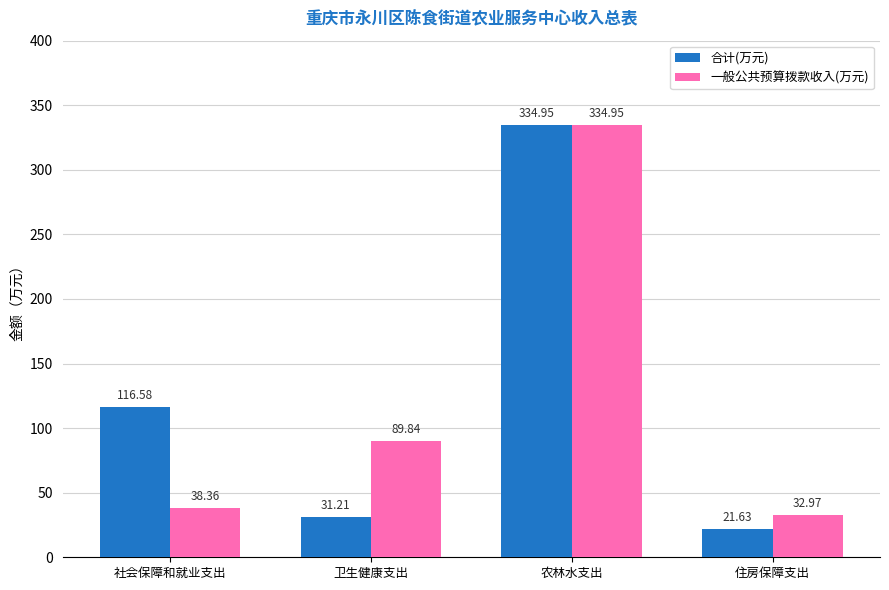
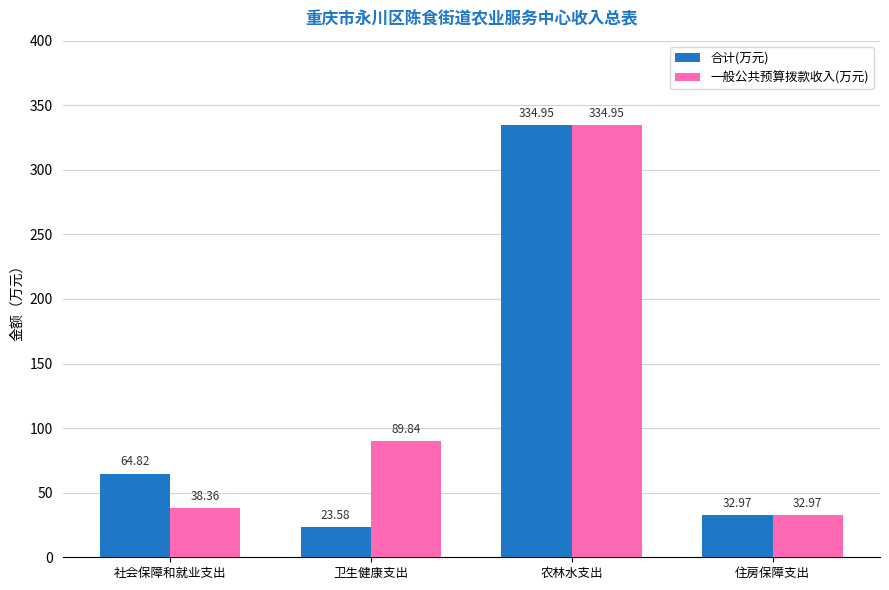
合计(万元), 社会保障和就业支出: 116.58 -> 64.82
合计(万元), 卫生健康支出: 31.21 -> 23.58
合计(万元), 住房保障支出: 21.63 -> 32.97
